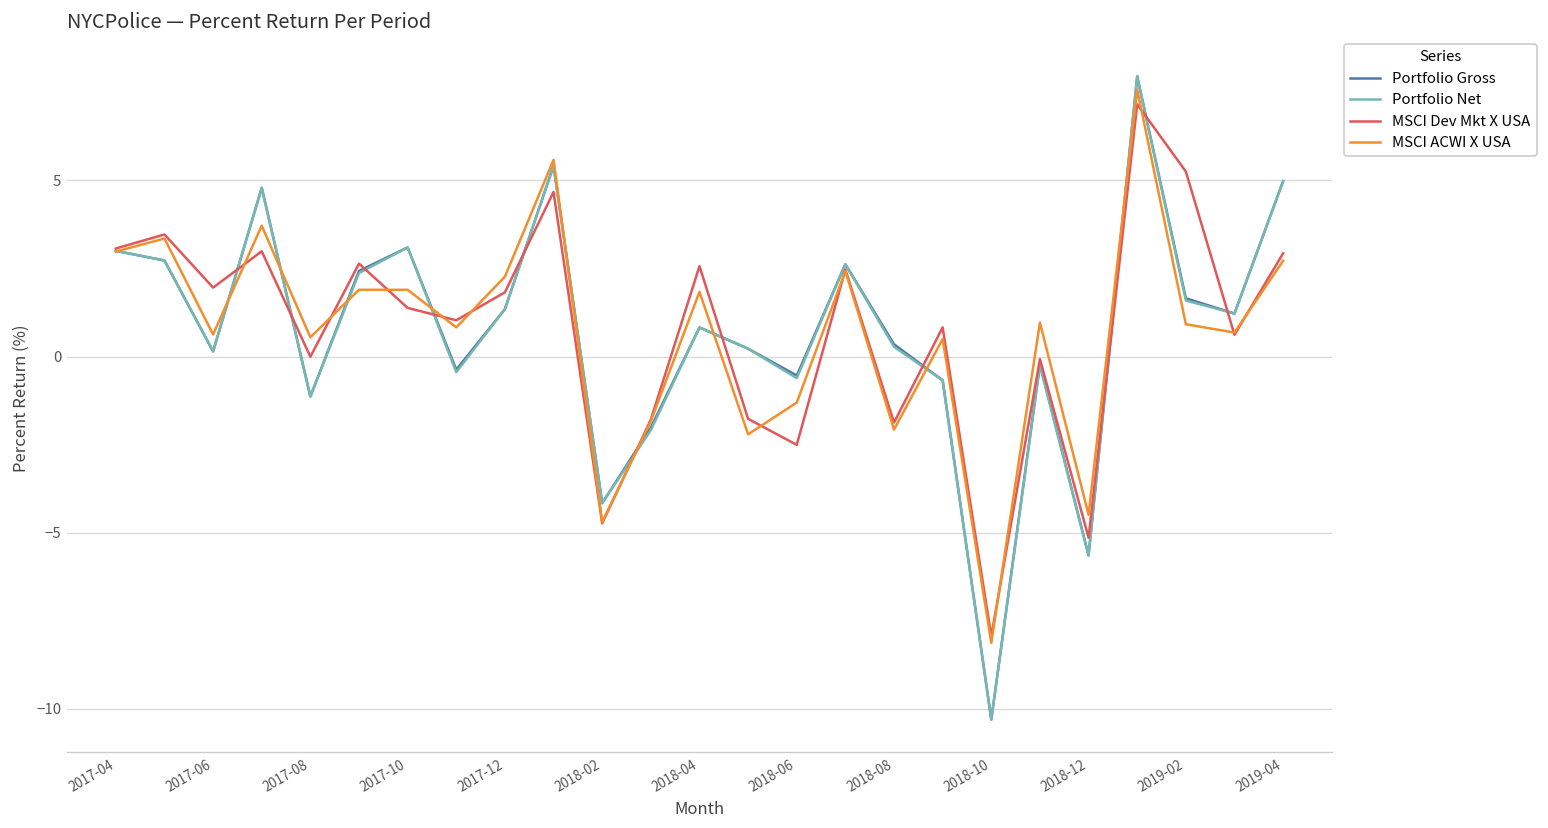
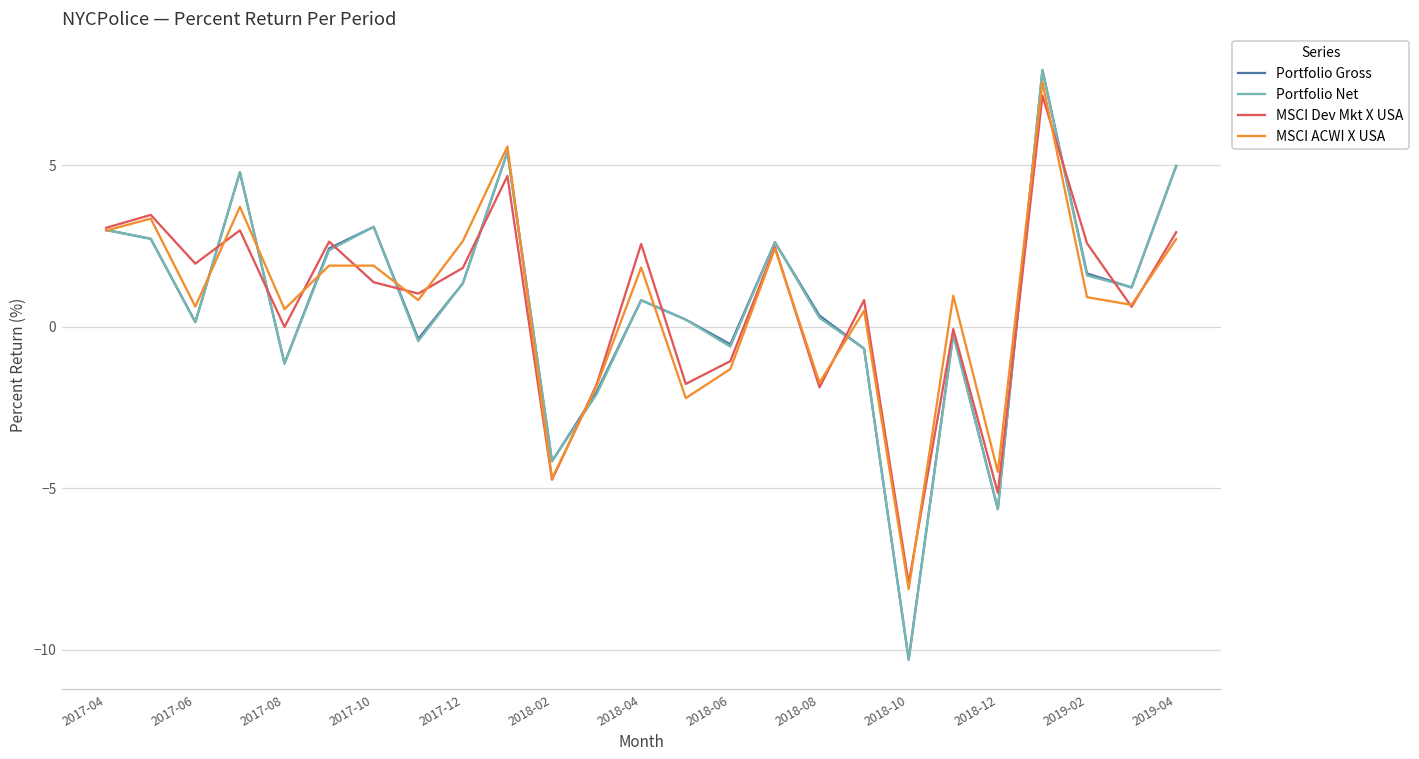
MSCI ACWI X USA, 2017-12: 2.3 -> 2.7
MSCI Dev Mkt X USA, 2018-06: -2.5 -> -1.1
MSCI ACWI X USA, 2018-08: -2.1 -> -1.7
MSCI Dev Mkt X USA, 2019-02: 5.2 -> 2.6
